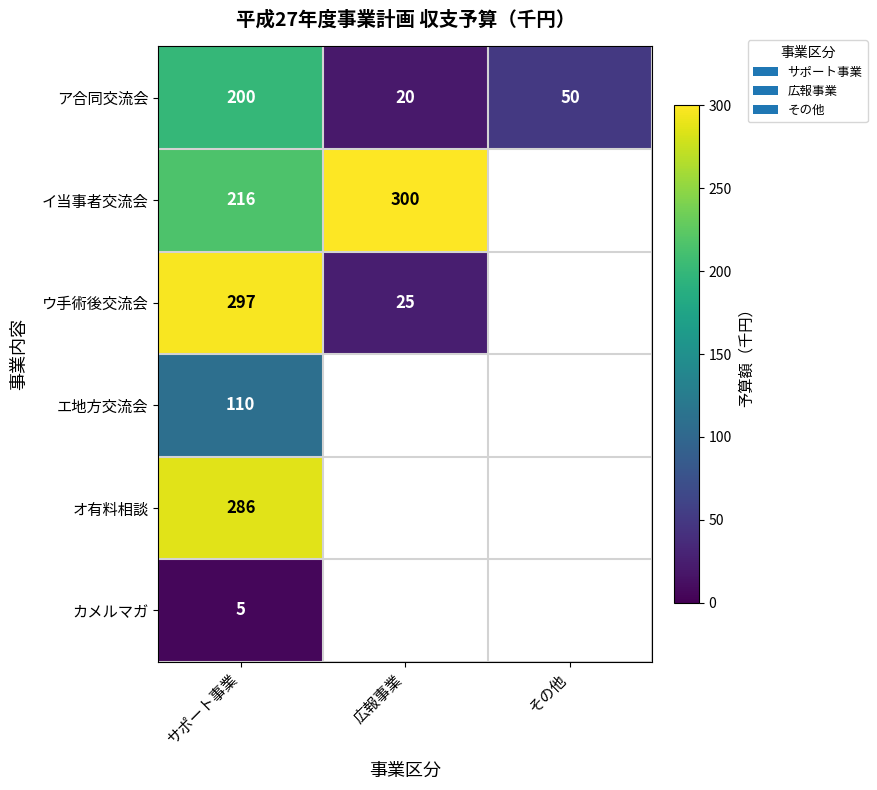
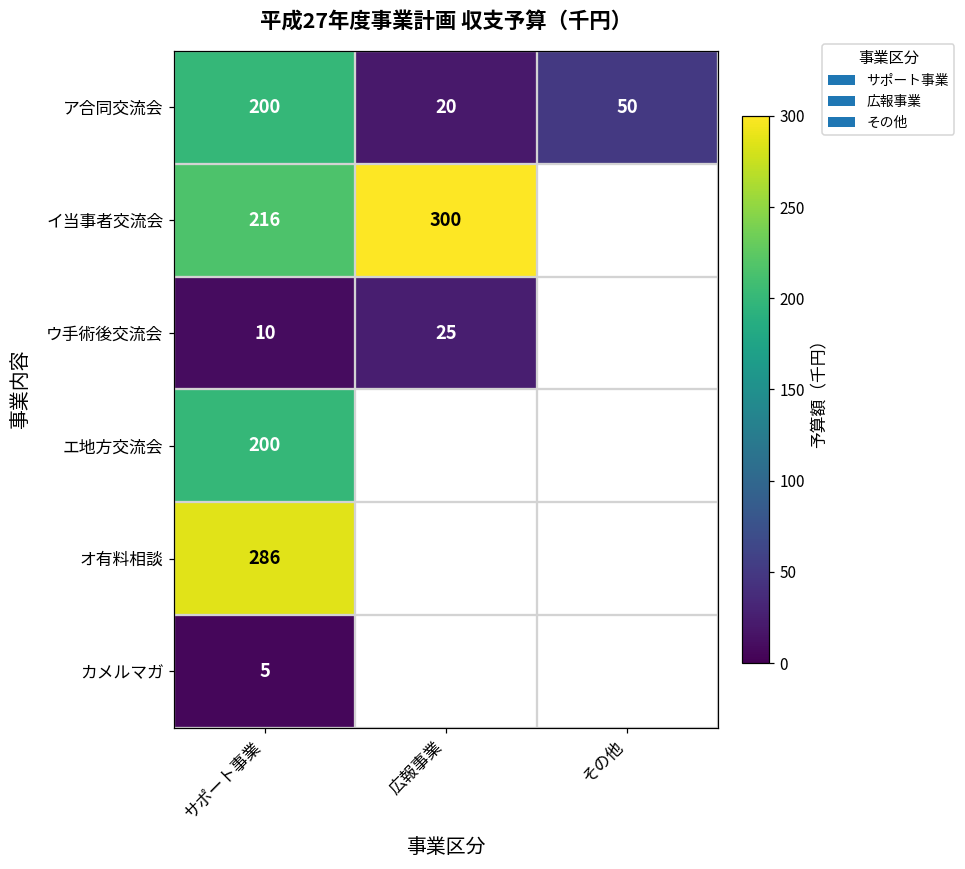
ウ手術後交流会, サポート事業: 297 -> 10
エ地方交流会, サポート事業: 110 -> 200
